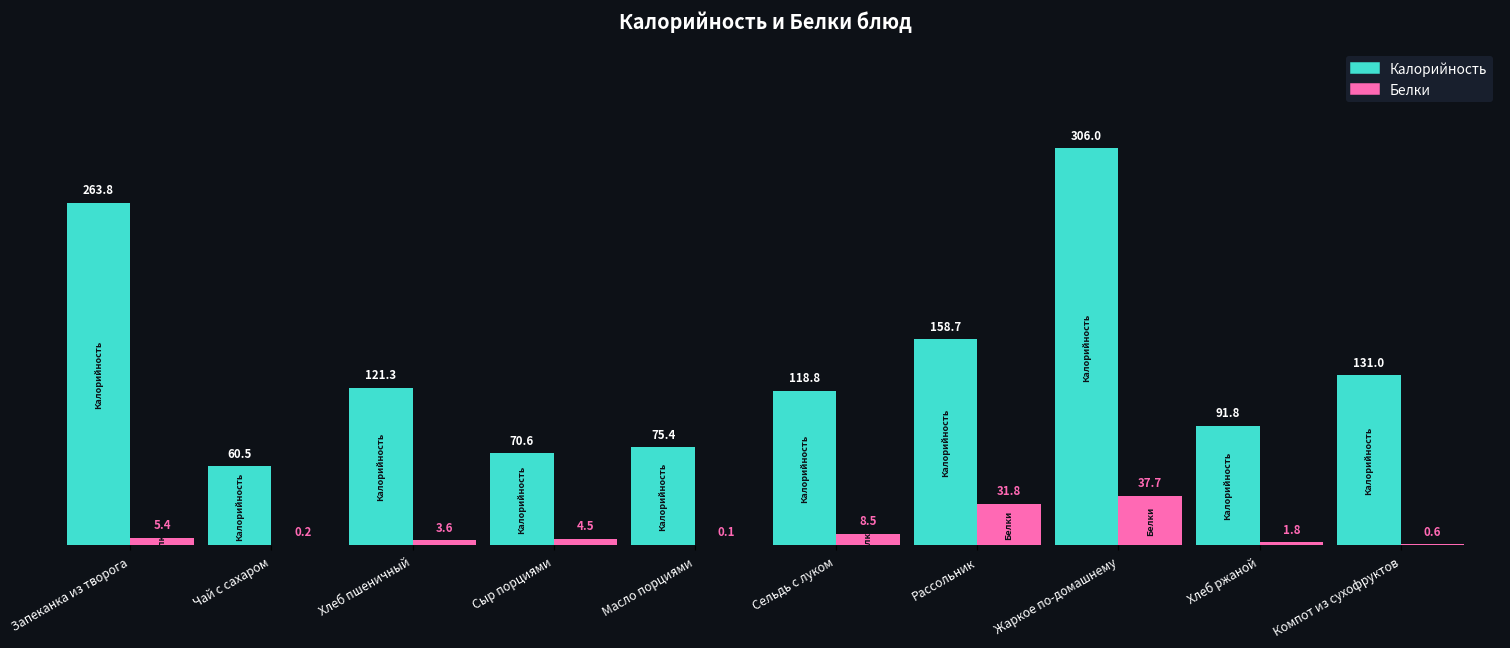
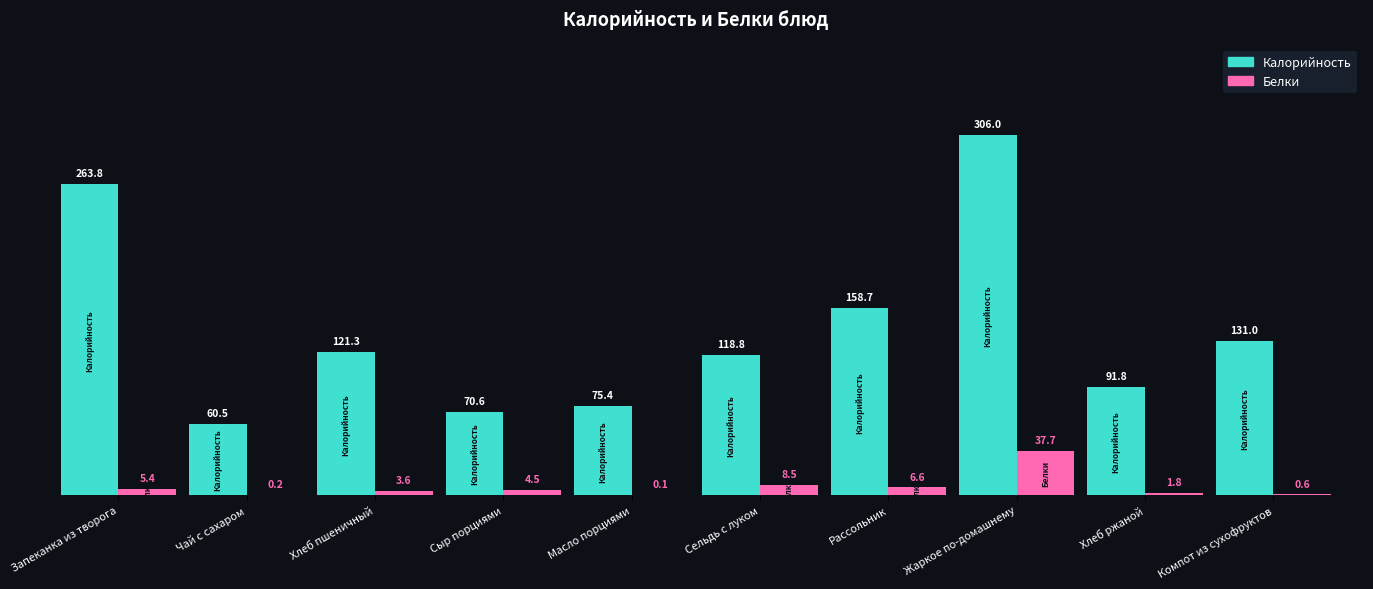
Белки, Рассольник: 31.8 -> 6.6
